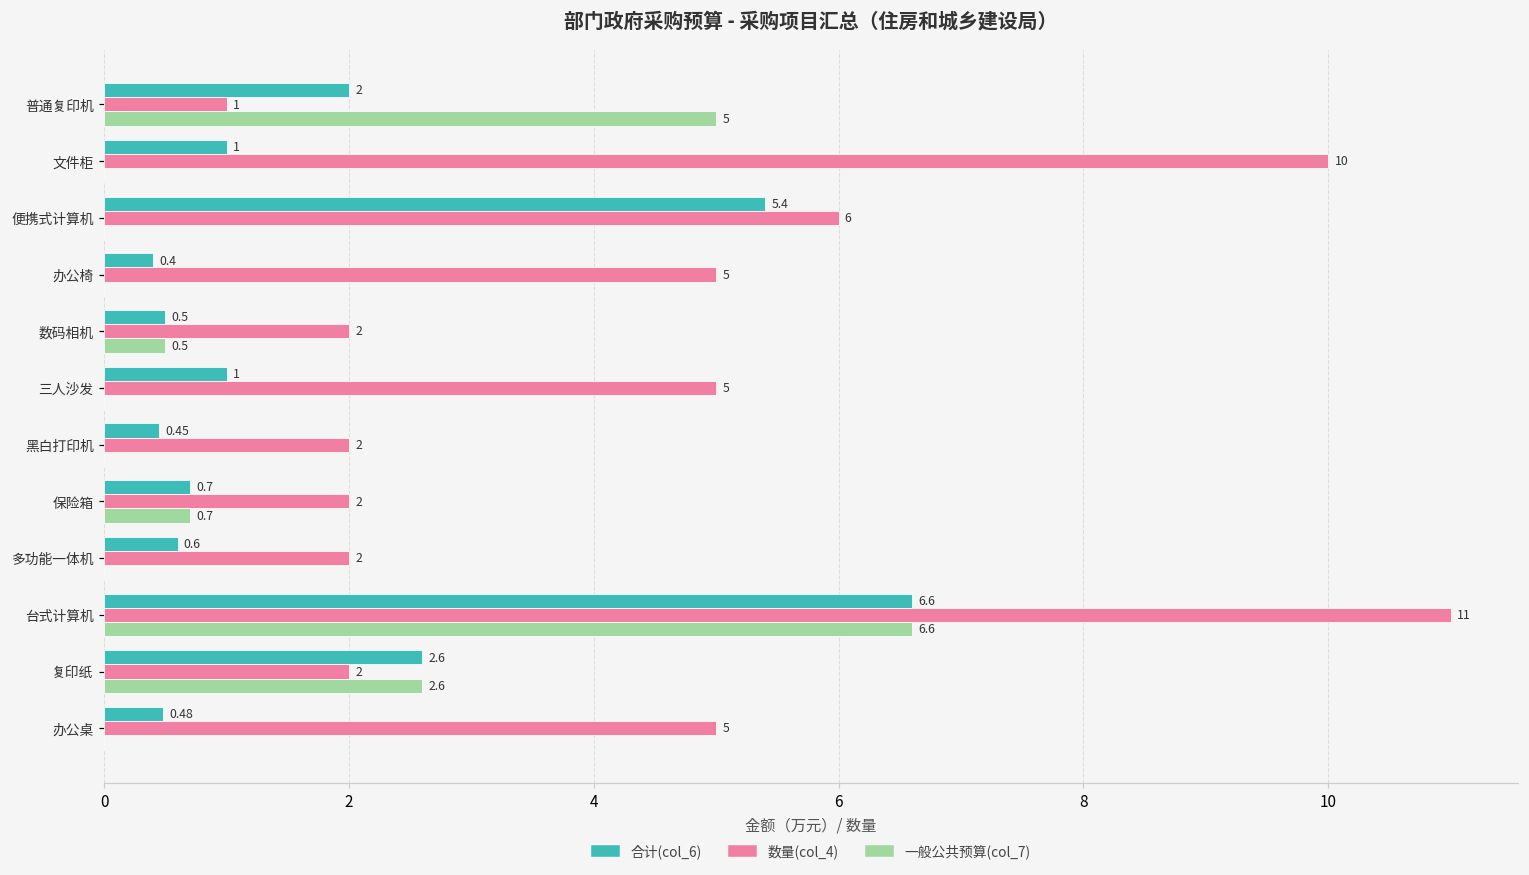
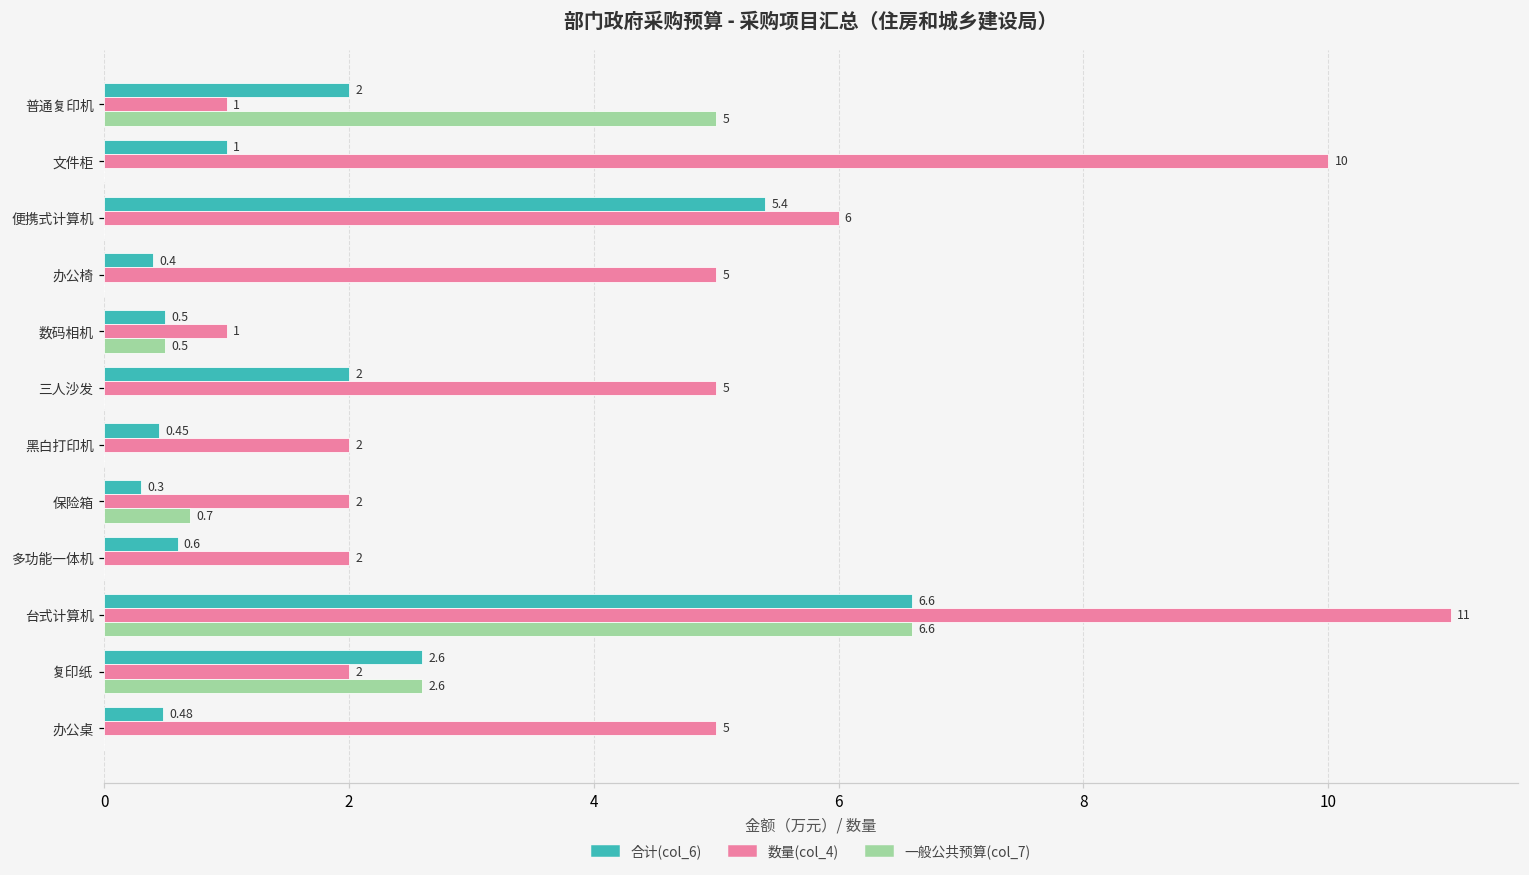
数量(col_4), 数码相机: 2 -> 1
合计(col_6), 三人沙发: 1 -> 2
合计(col_6), 保险箱: 0.7 -> 0.3
